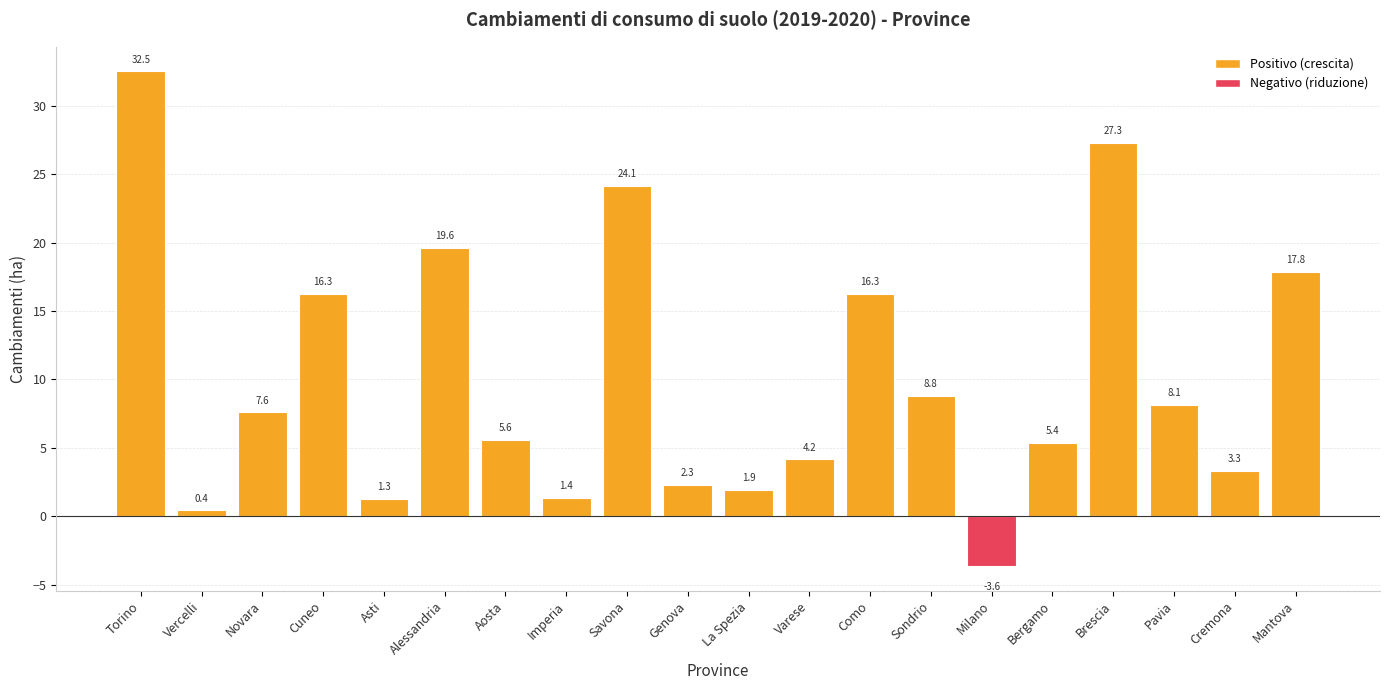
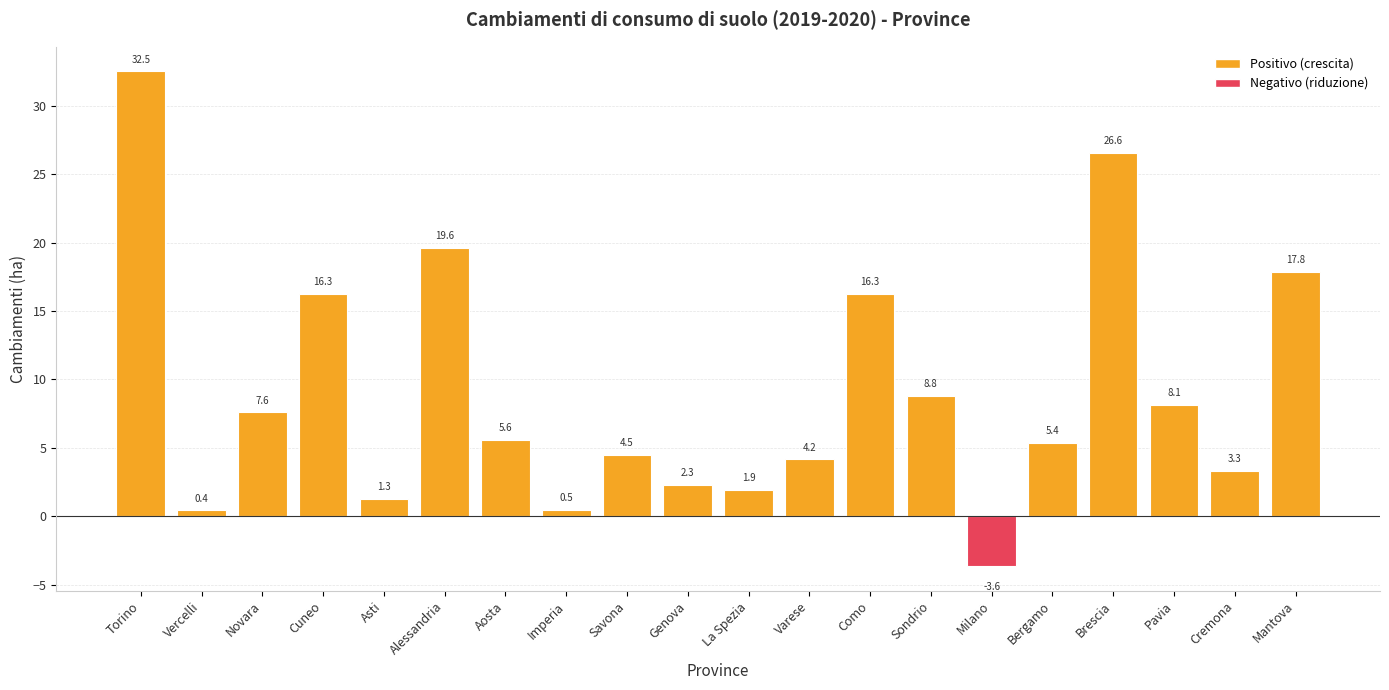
Imperia: 1.4 -> 0.5
Savona: 24.1 -> 4.5
Brescia: 27.3 -> 26.6
